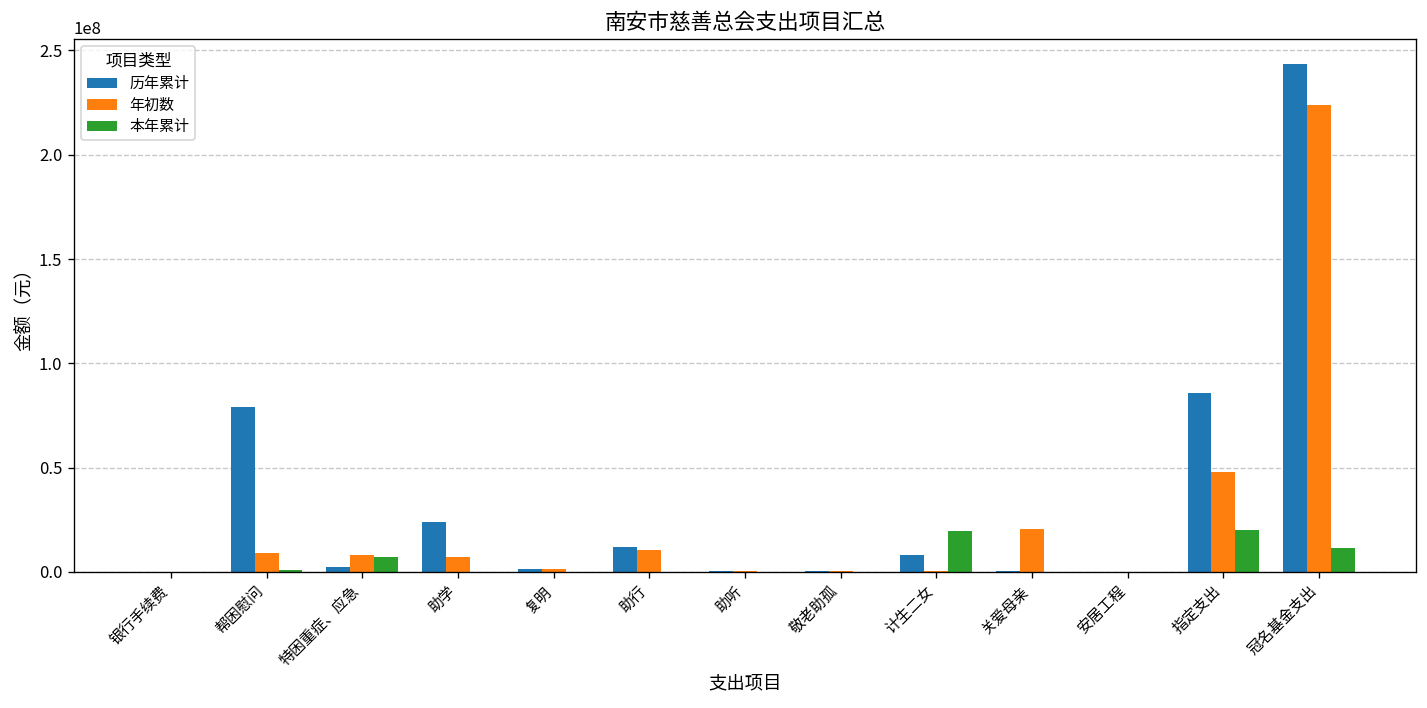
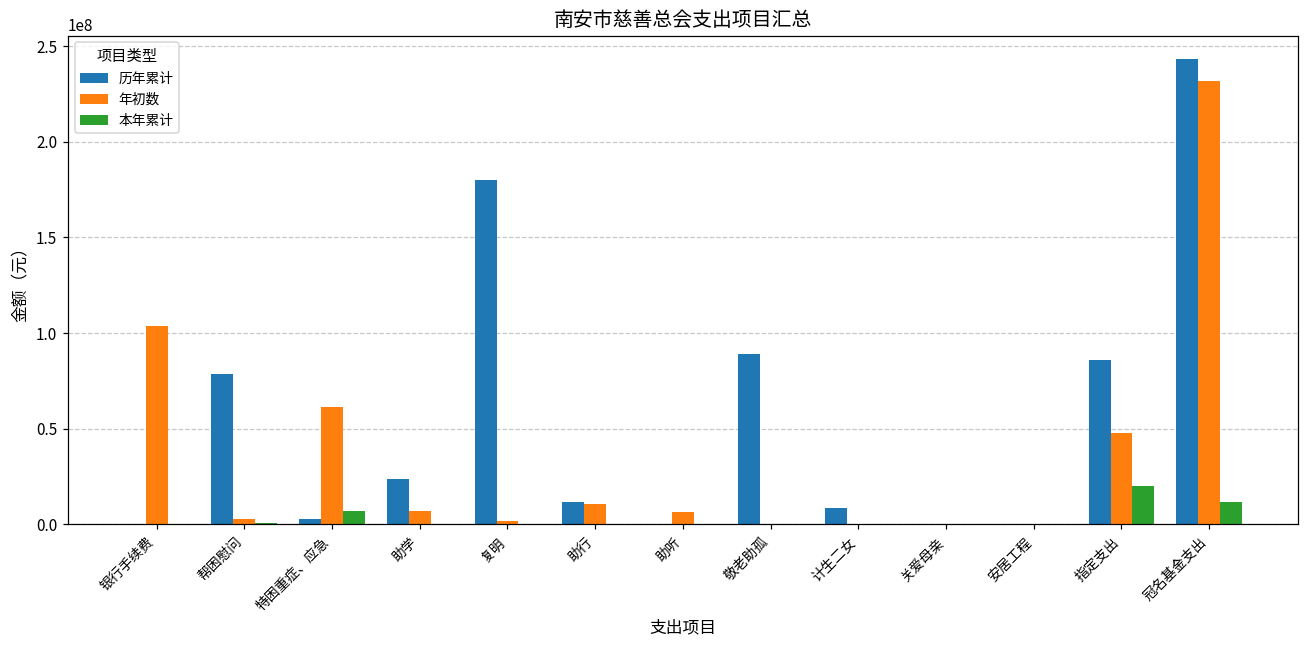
年初数, 银行手续费: 0 -> 104000000
年初数, 帮困慰问: 9000000 -> 3000000
年初数, 特困重症、应急: 8000000 -> 61000000
历年累计, 复明: 2000000 -> 180000000
年初数, 助听: 0 -> 6000000
历年累计, 敬老助孤: 0 -> 89000000
本年累计, 计生二女: 20000000 -> 0
年初数, 关爱母亲: 21000000 -> 0
年初数, 冠名基金支出: 224000000 -> 232000000
